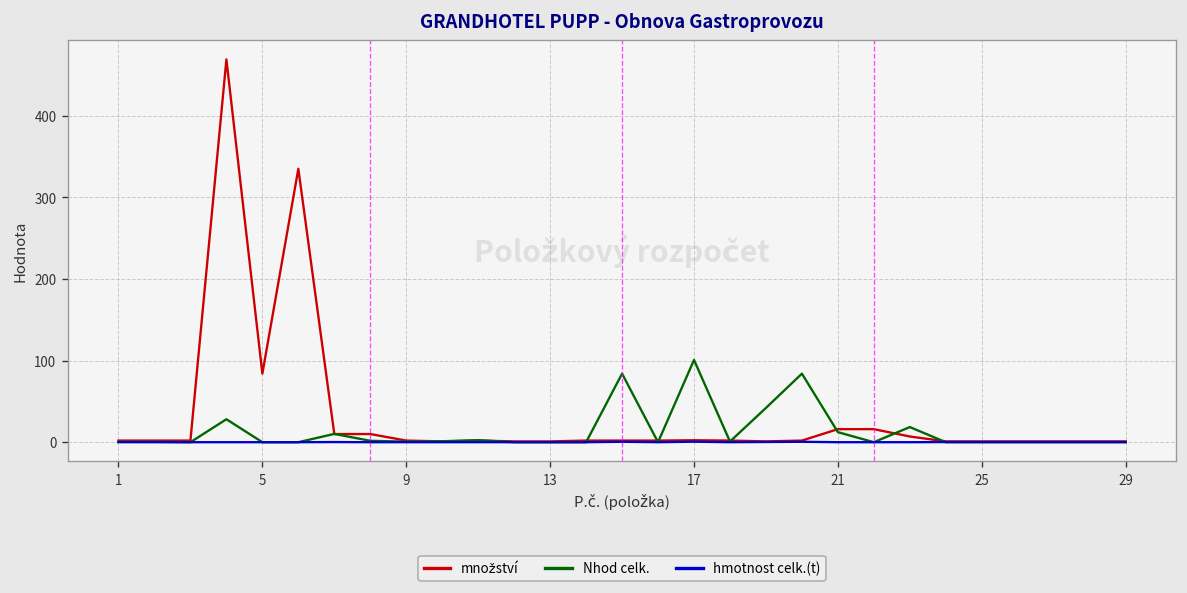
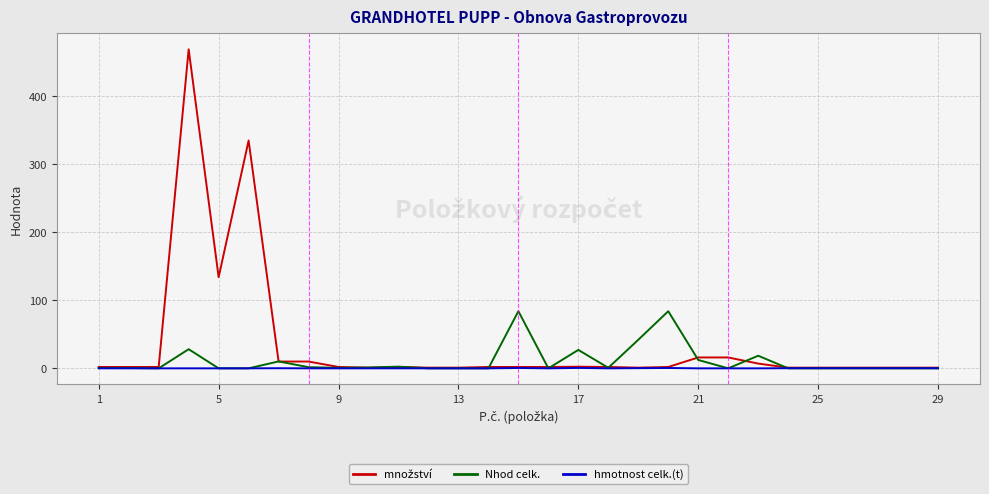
množství, 5: 80 -> 130
Nhod celk., 17: 100 -> 30
